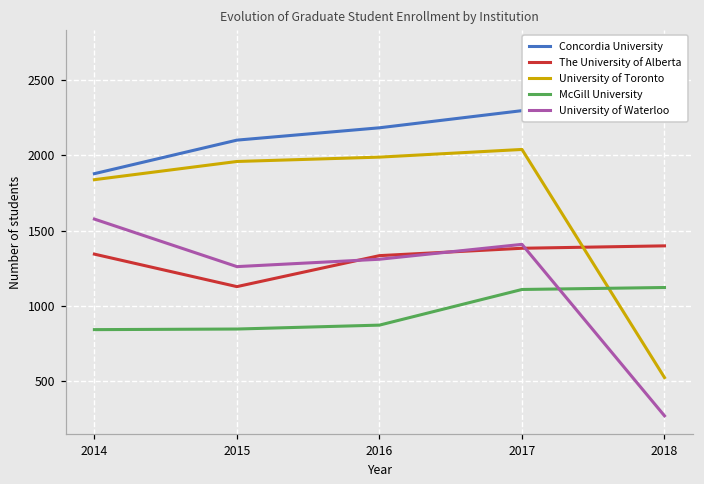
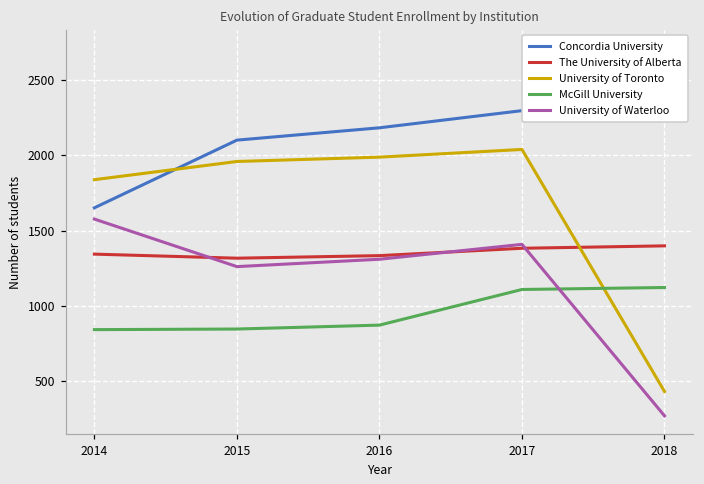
Concordia University, 2014: 1880 -> 1650
The University of Alberta, 2015: 1130 -> 1320
University of Toronto, 2018: 520 -> 430
